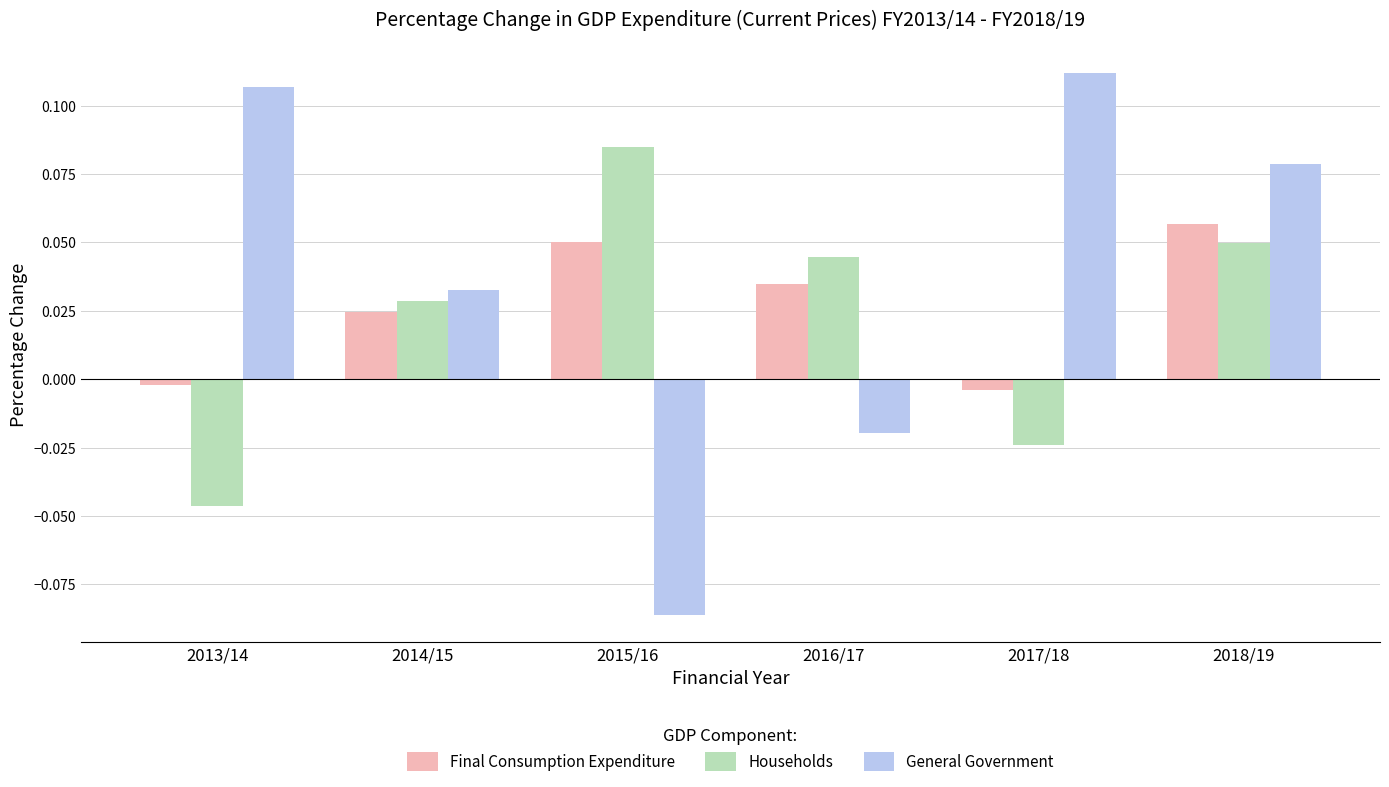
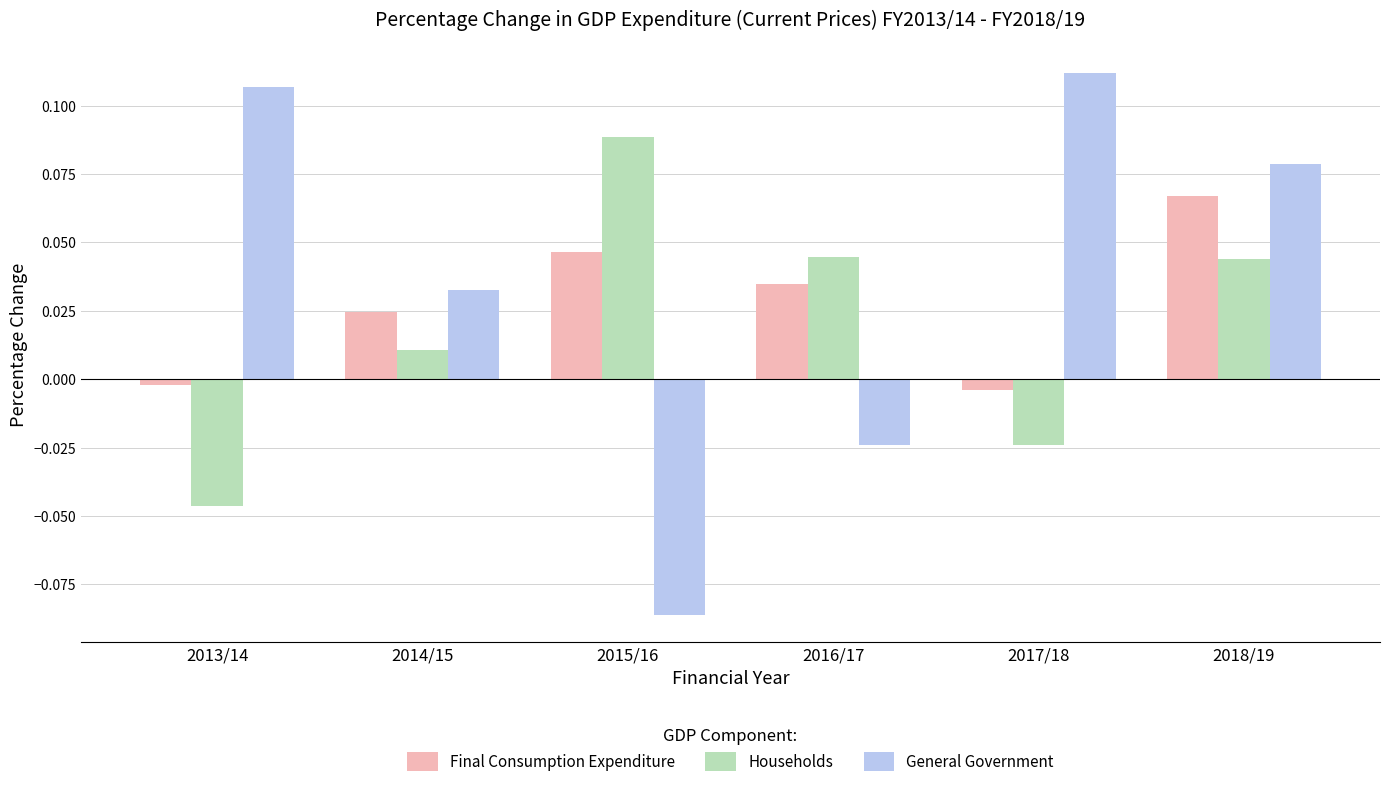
Households, 2014/15: 0.029 -> 0.011
Final Consumption Expenditure, 2015/16: 0.050 -> 0.047
Households, 2015/16: 0.085 -> 0.089
General Government, 2016/17: -0.020 -> -0.024
Final Consumption Expenditure, 2018/19: 0.057 -> 0.067
Households, 2018/19: 0.050 -> 0.044
